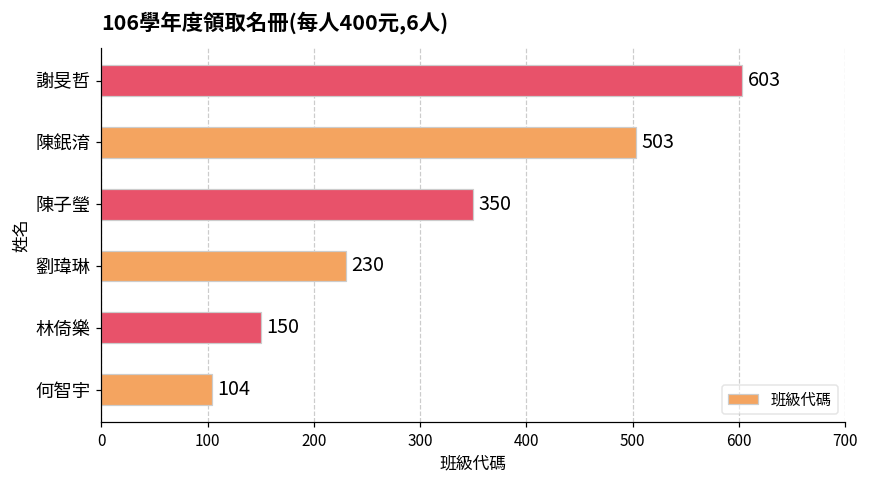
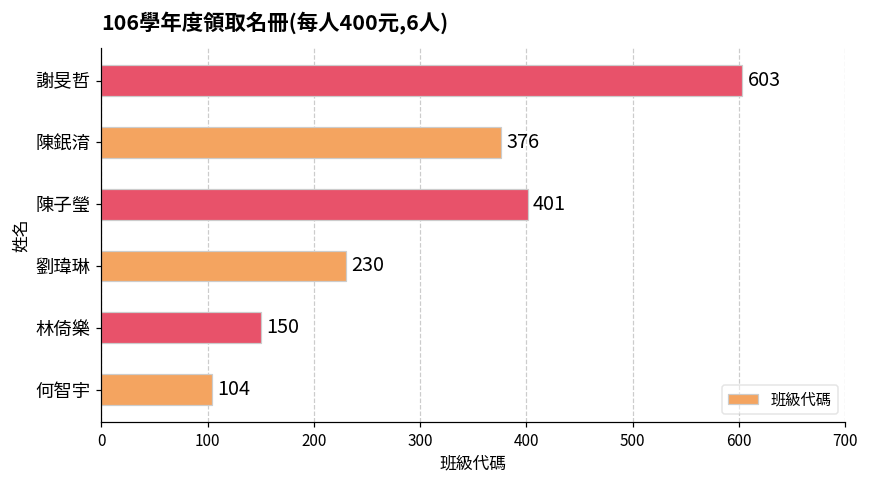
陳鈱淯: 503 -> 376
陳子瑩: 350 -> 401
